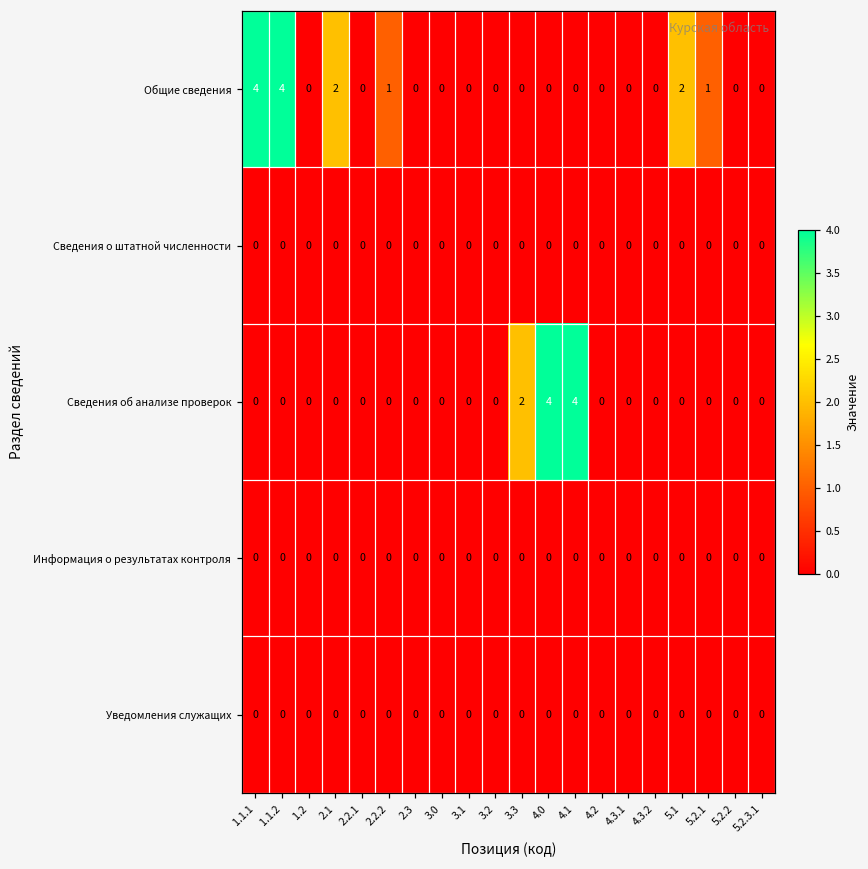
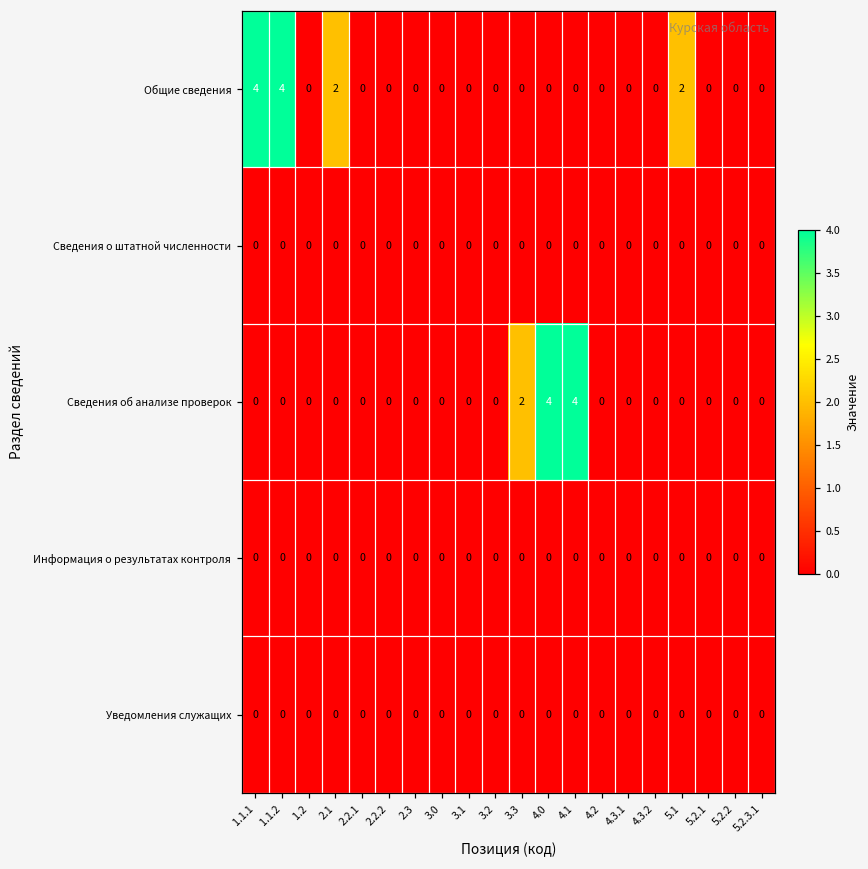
Общие сведения, 2.2.2: 1 -> 0
Общие сведения, 5.2.1: 1 -> 0
